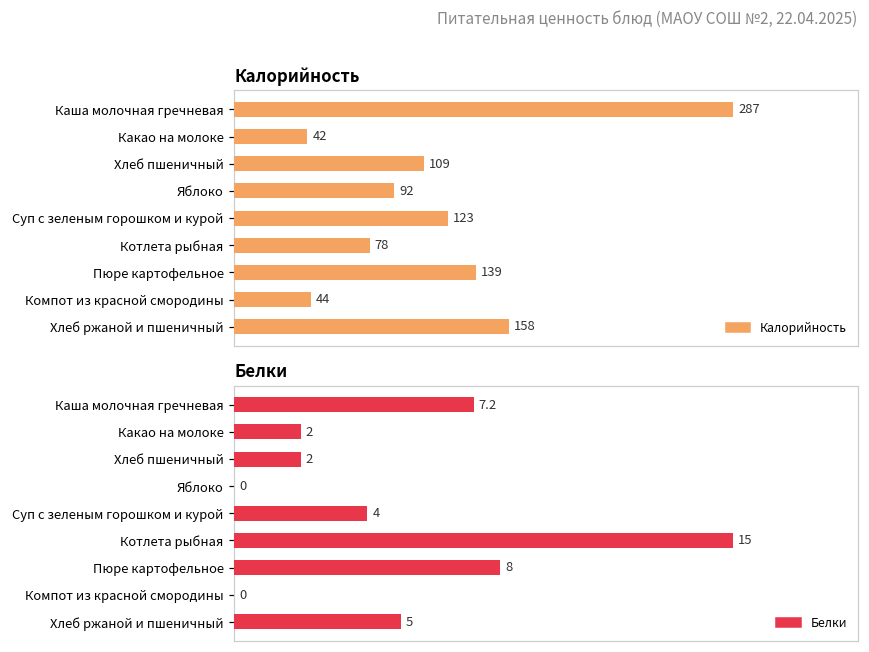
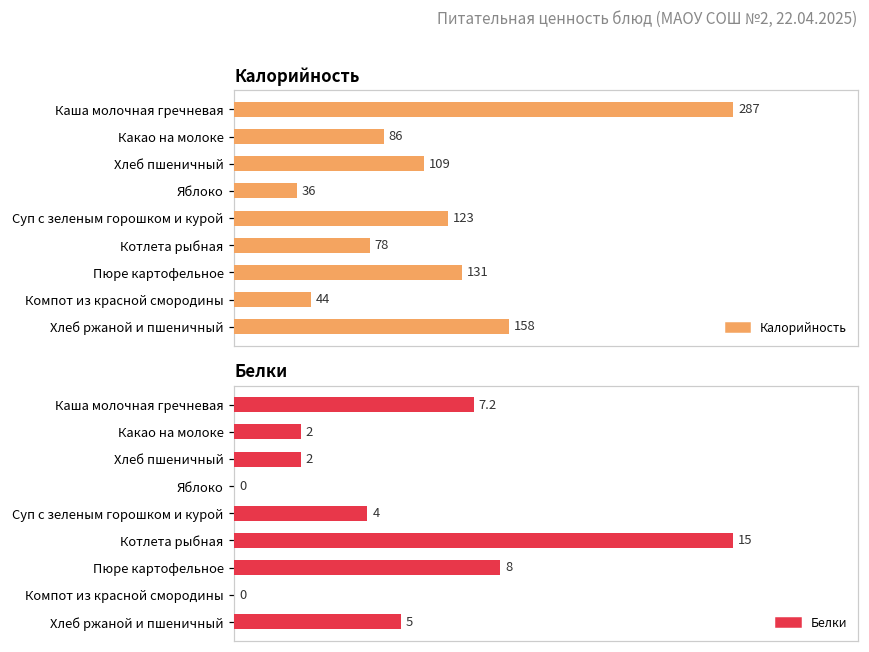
Калорийность, Какао на молоке: 42 -> 86
Калорийность, Яблоко: 92 -> 36
Калорийность, Пюре картофельное: 139 -> 131
